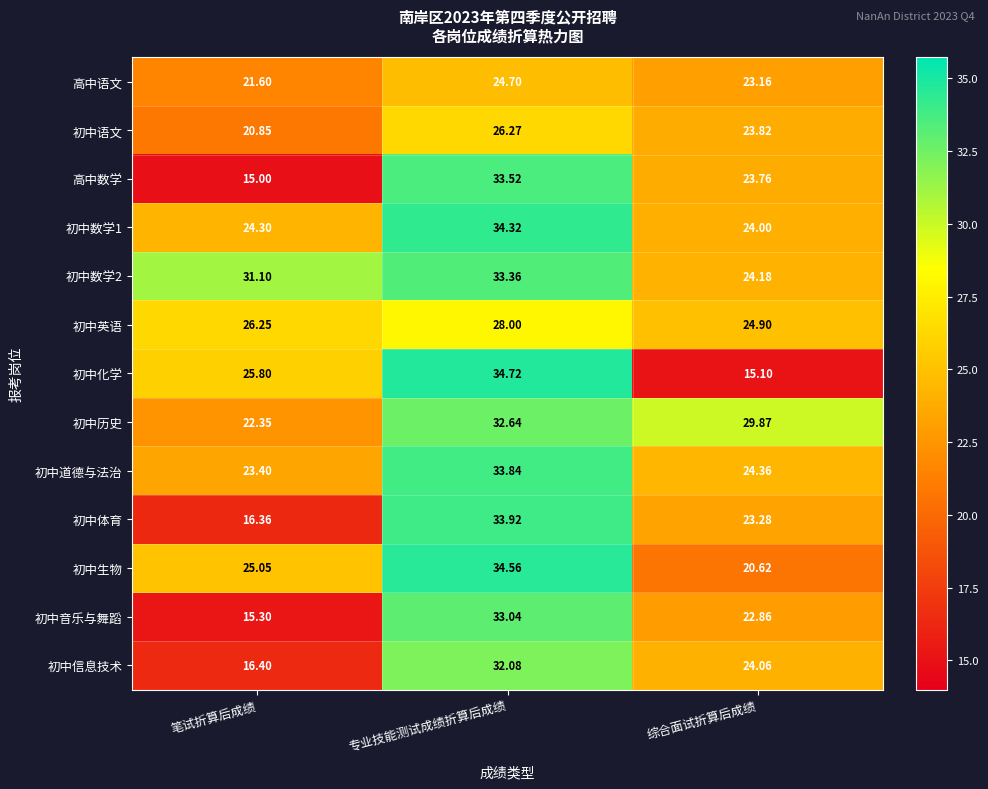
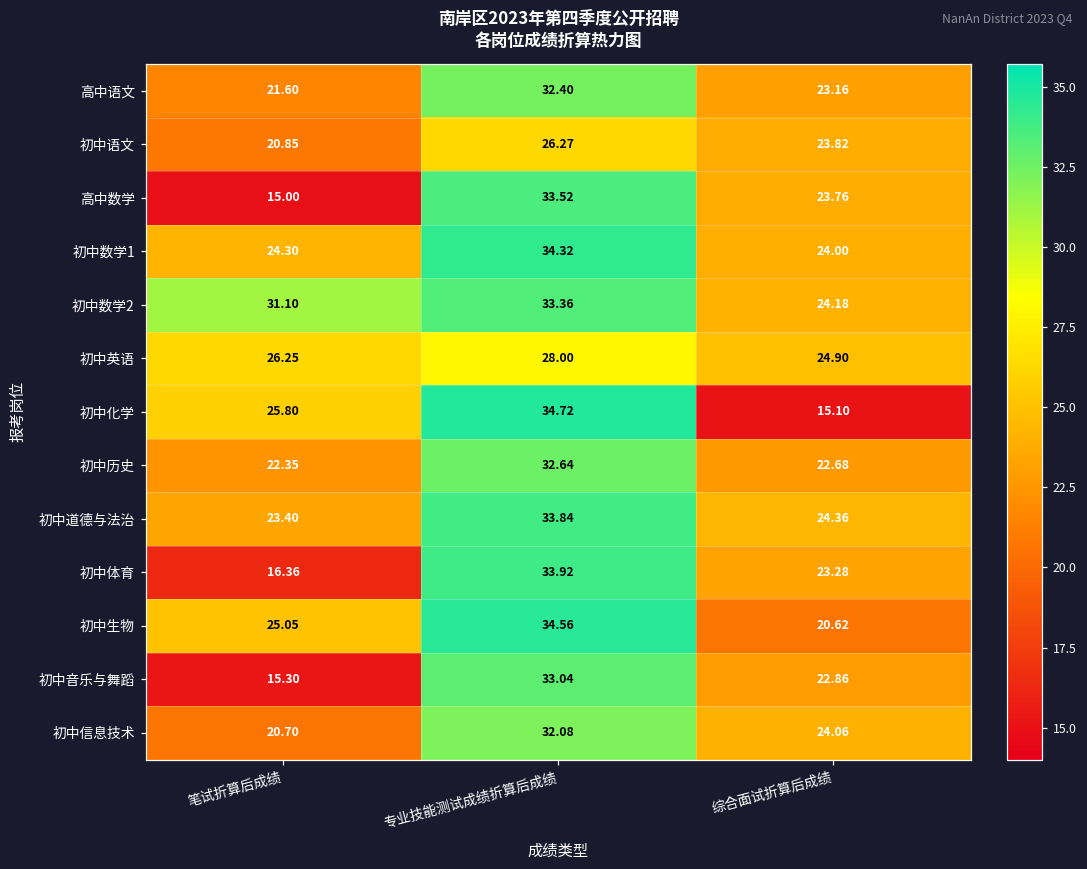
高中语文, 专业技能测试成绩折算后成绩: 24.70 -> 32.40
初中历史, 综合面试折算后成绩: 29.87 -> 22.68
初中信息技术, 笔试折算后成绩: 16.40 -> 20.70
